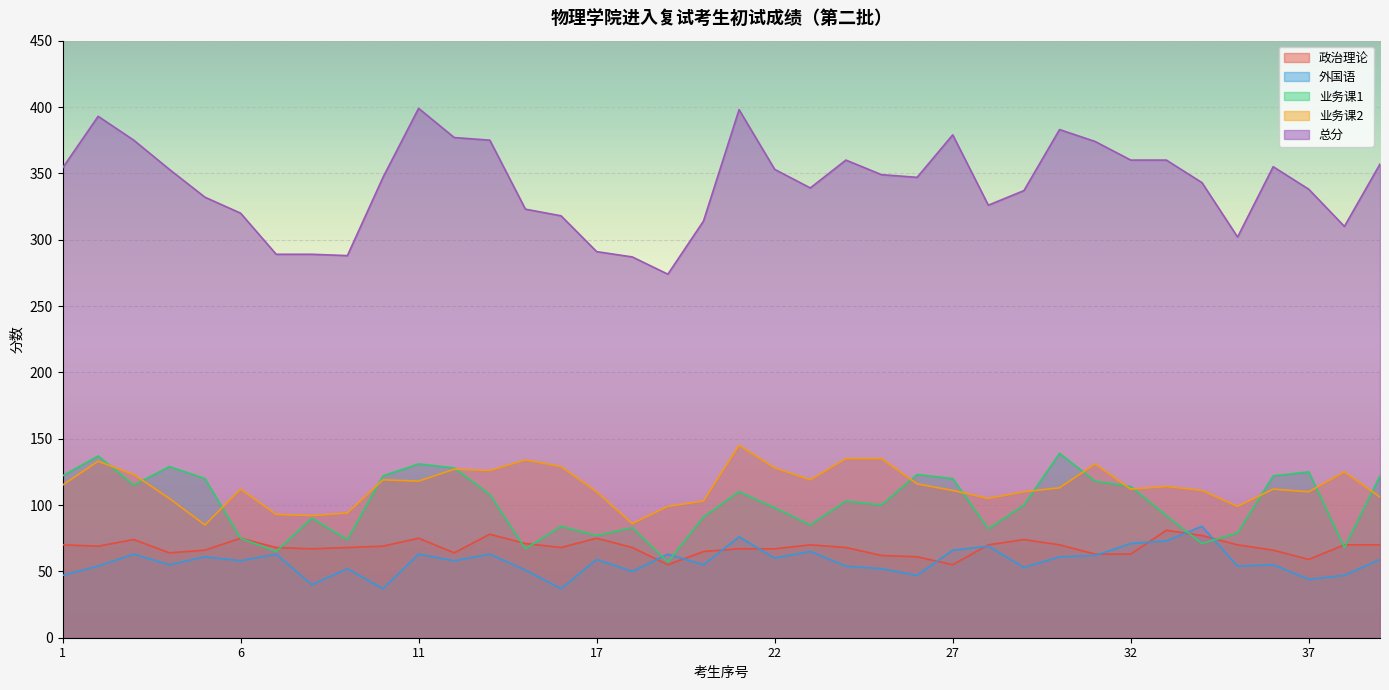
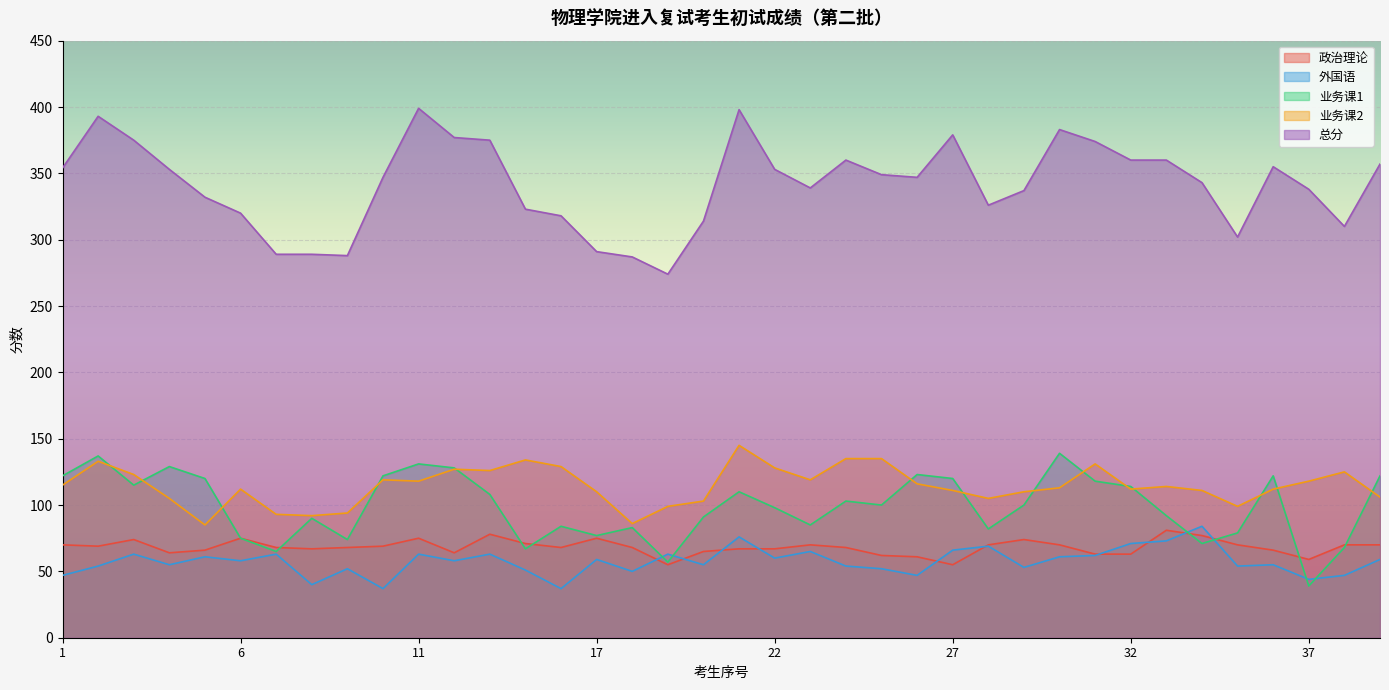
业务课1, 37: 125 -> 39
业务课2, 37: 110 -> 118
